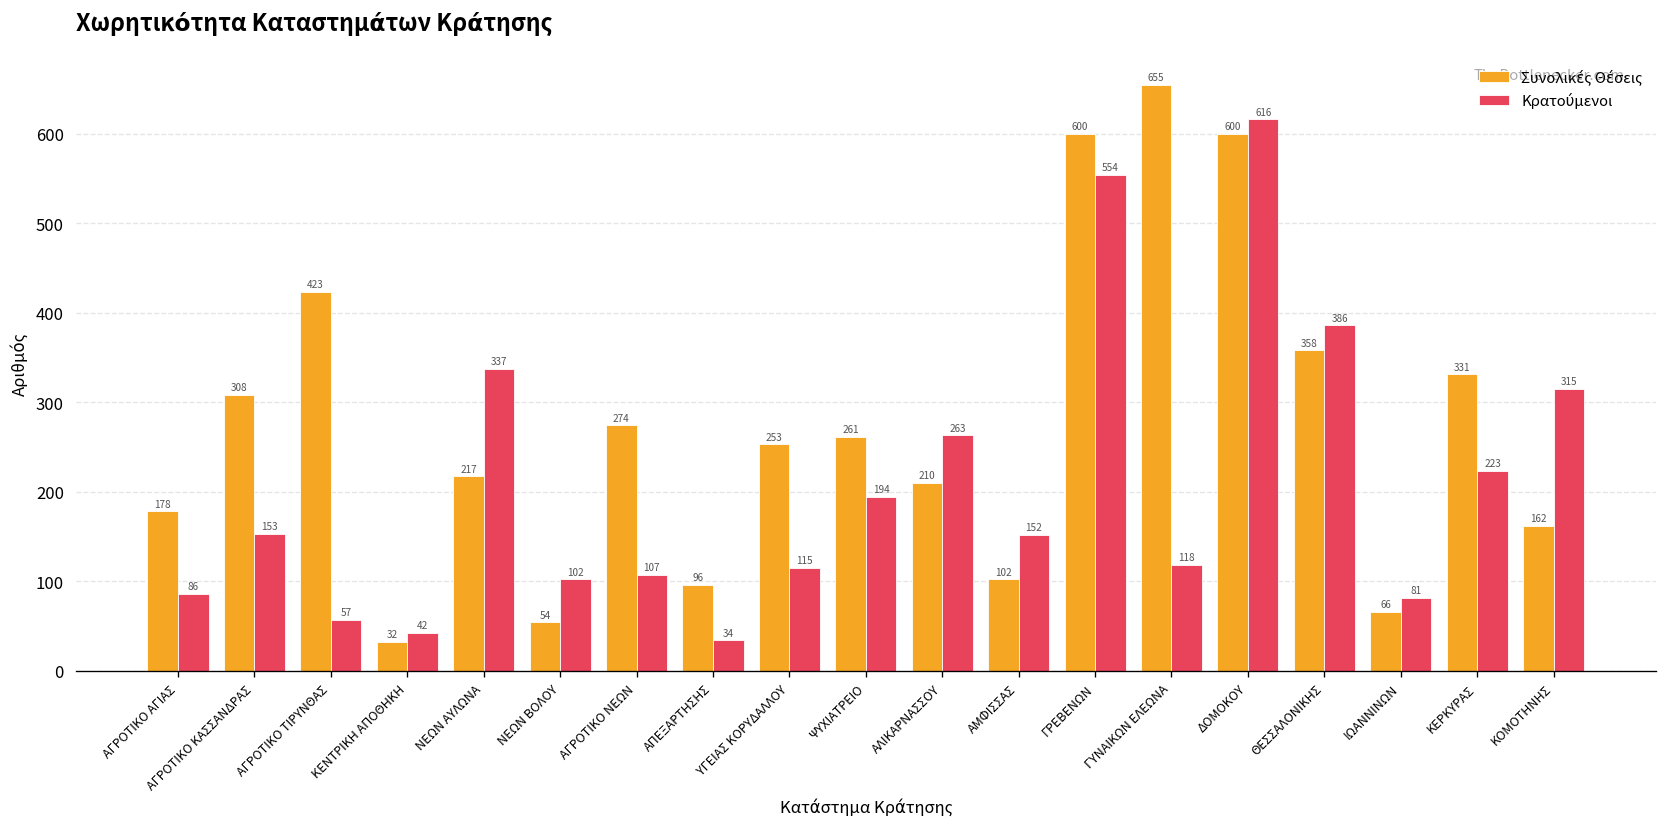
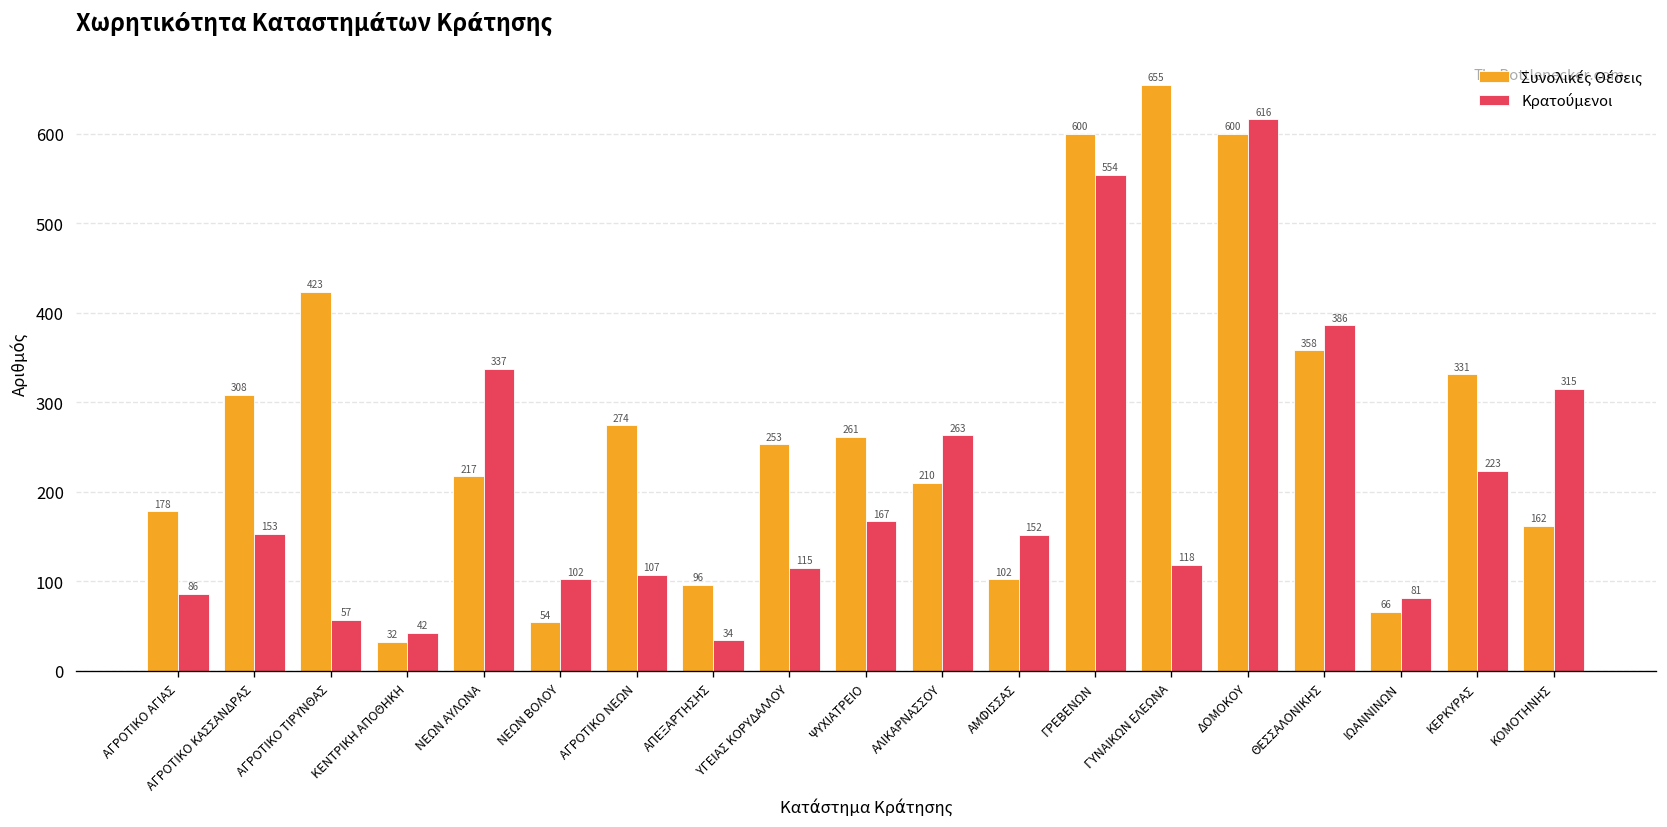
Κρατούμενοι, ΨΥΧΙΑΤΡΕΙΟ: 194 -> 167
